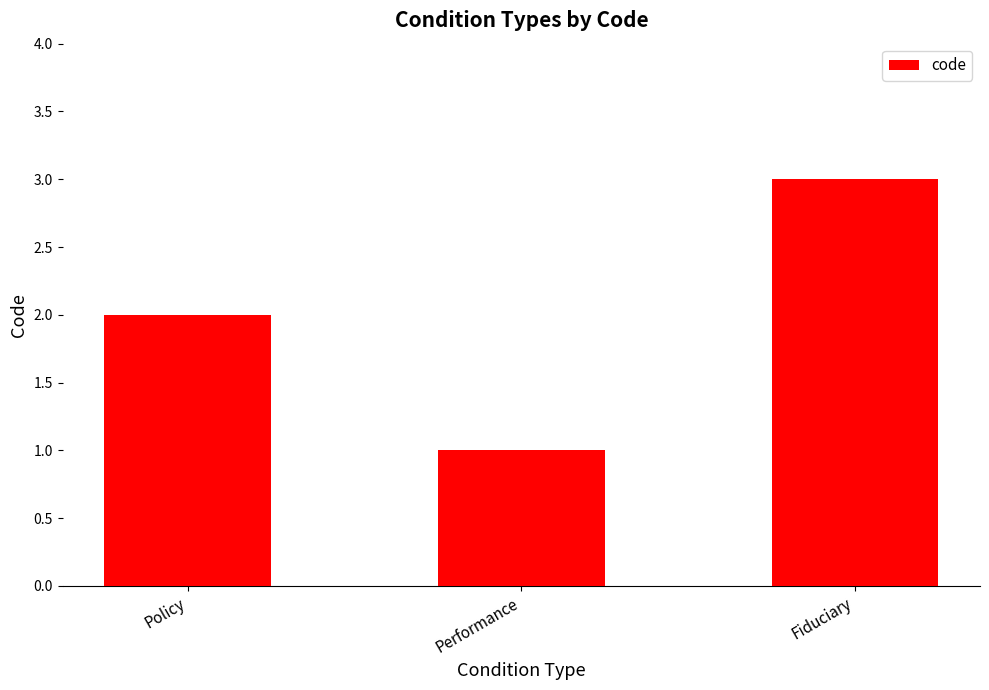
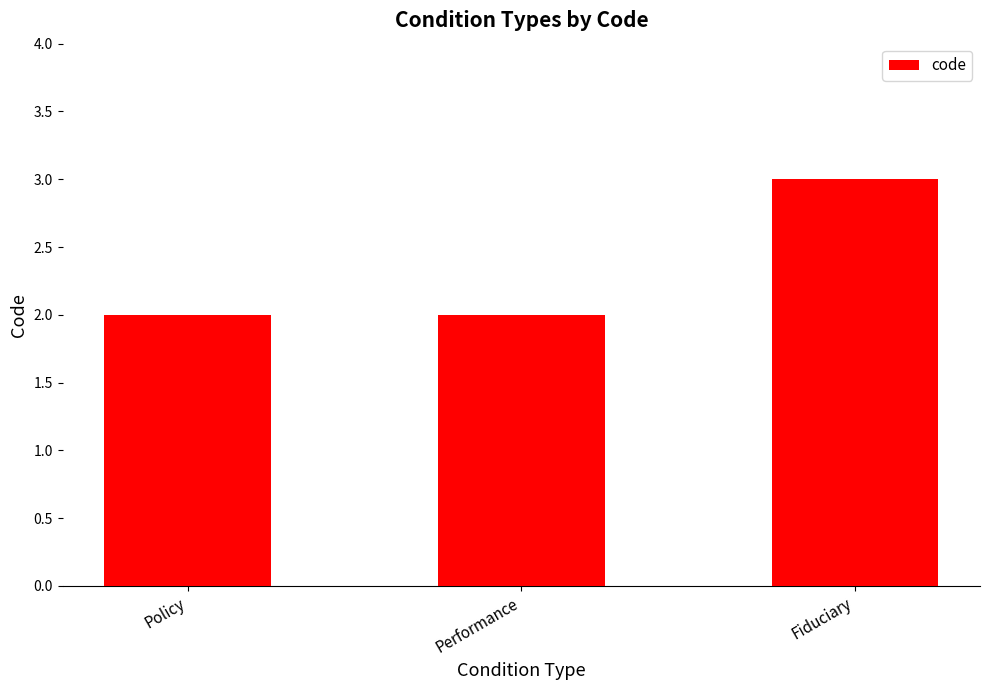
Performance: 1 -> 2
